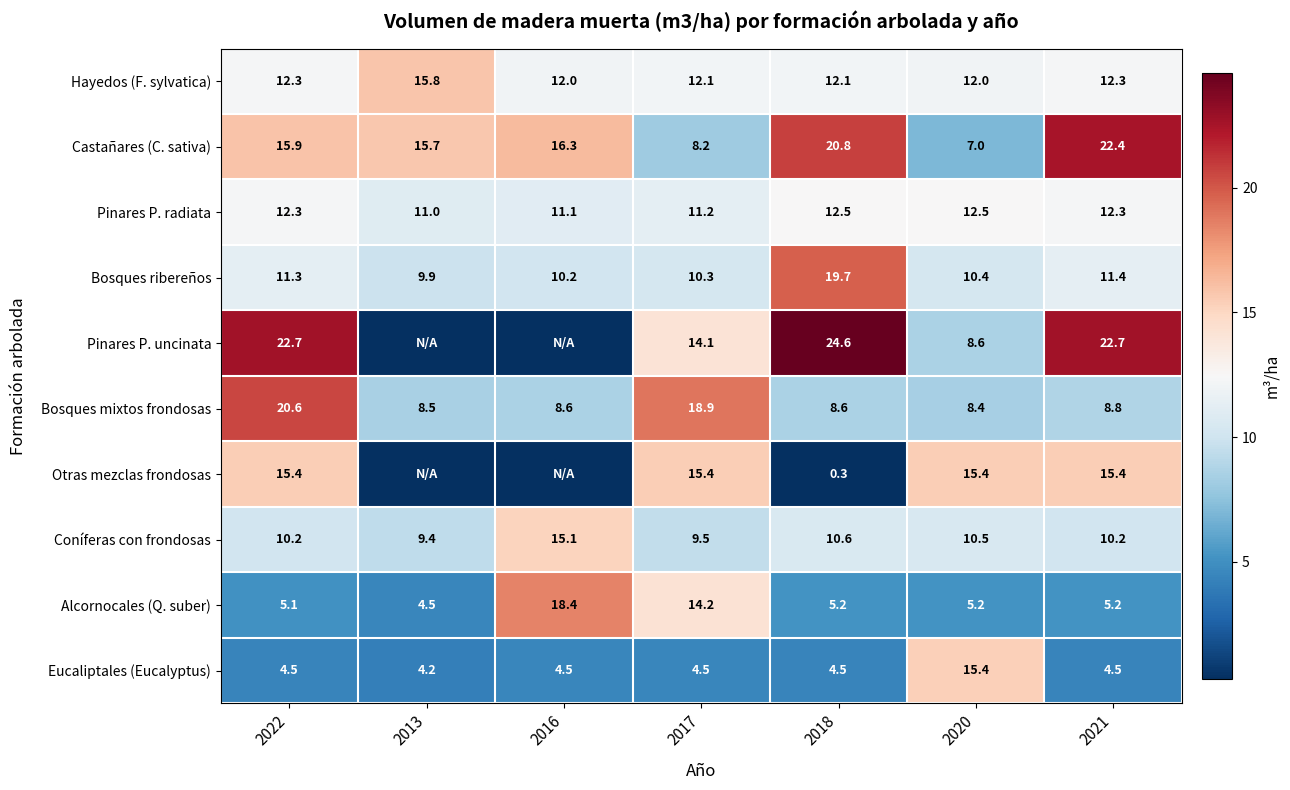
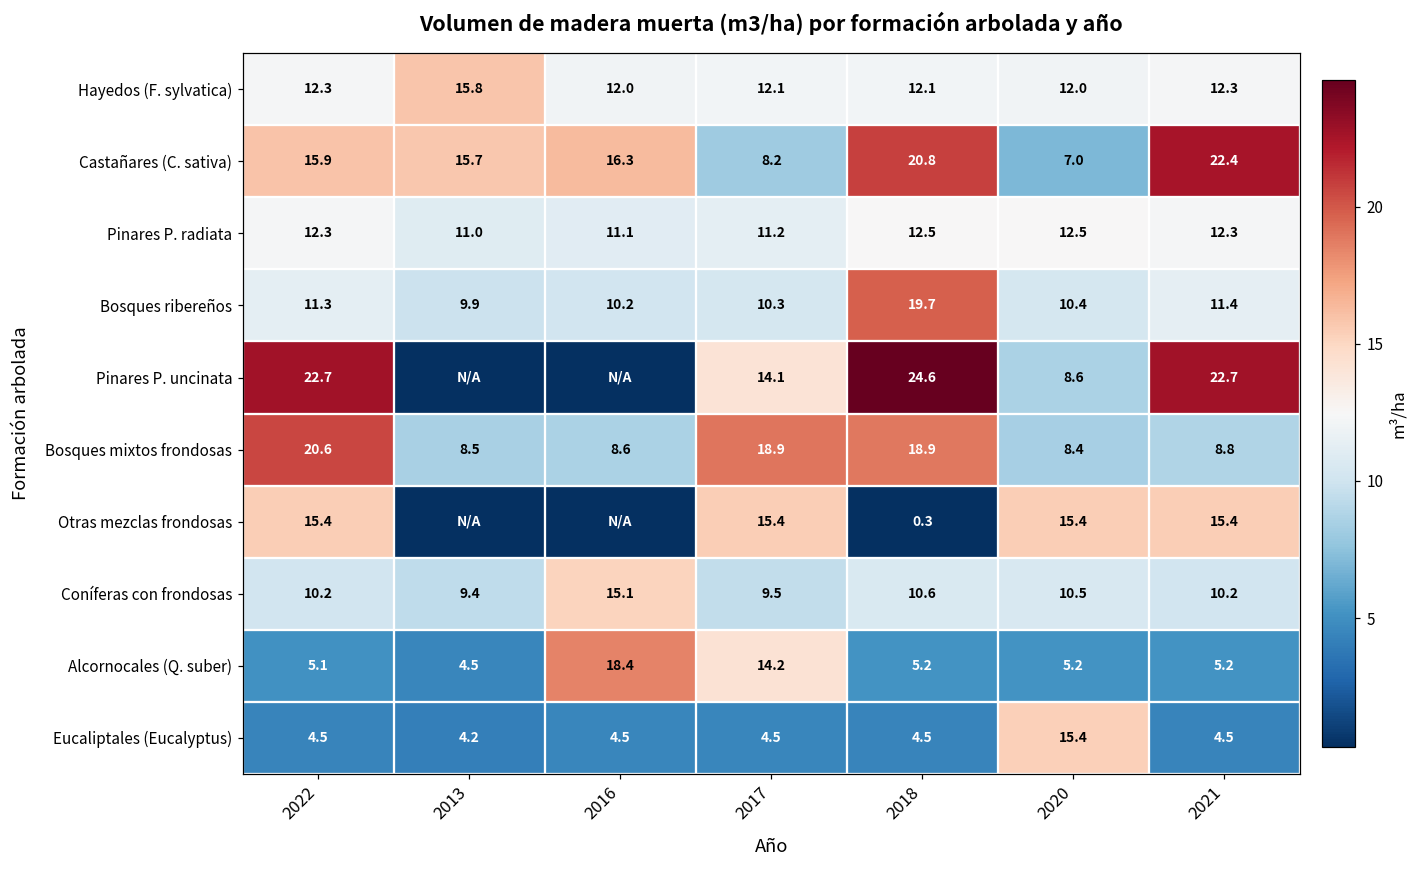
Bosques mixtos frondosas, 2018: 8.6 -> 18.9
